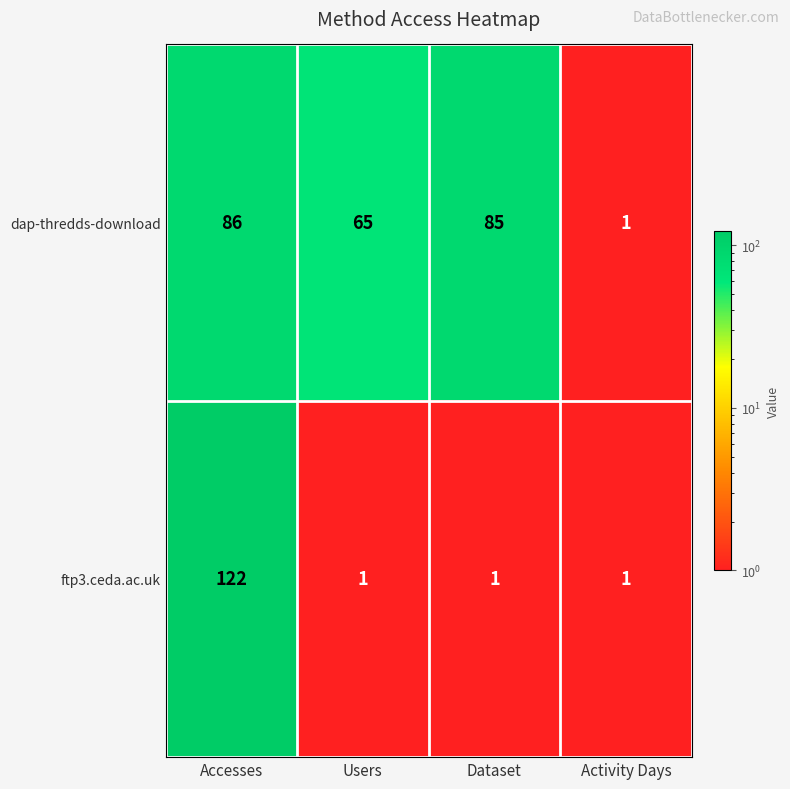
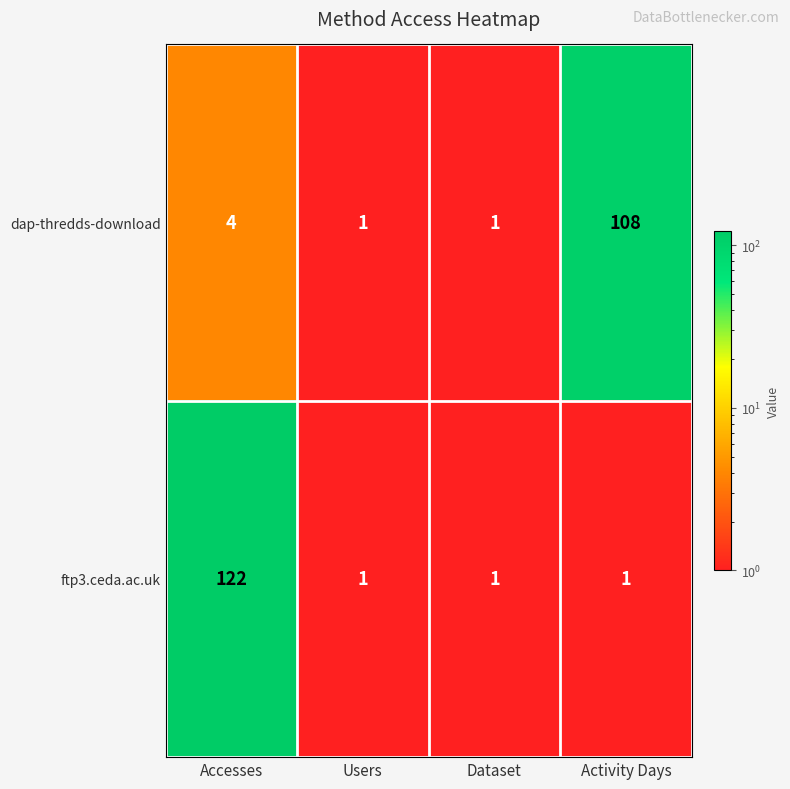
dap-thredds-download, Accesses: 86 -> 4
dap-thredds-download, Users: 65 -> 1
dap-thredds-download, Dataset: 85 -> 1
dap-thredds-download, Activity Days: 1 -> 108
